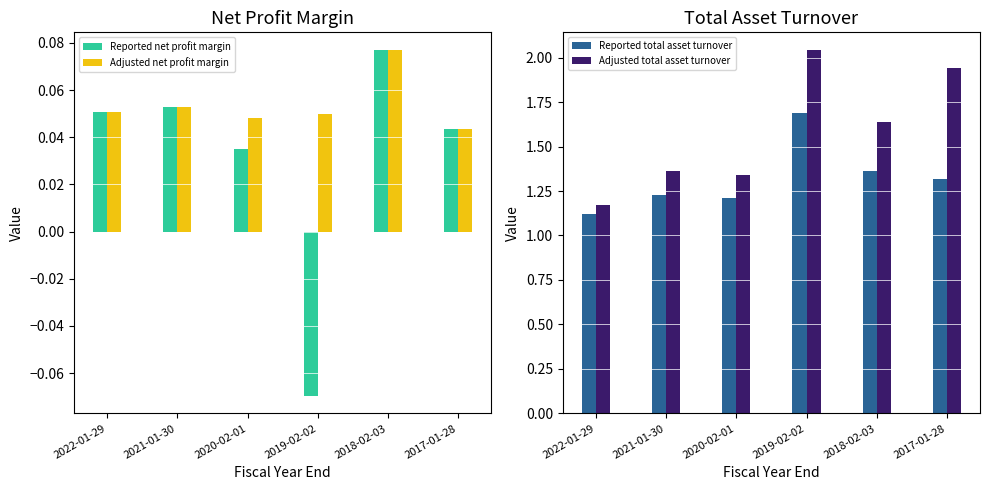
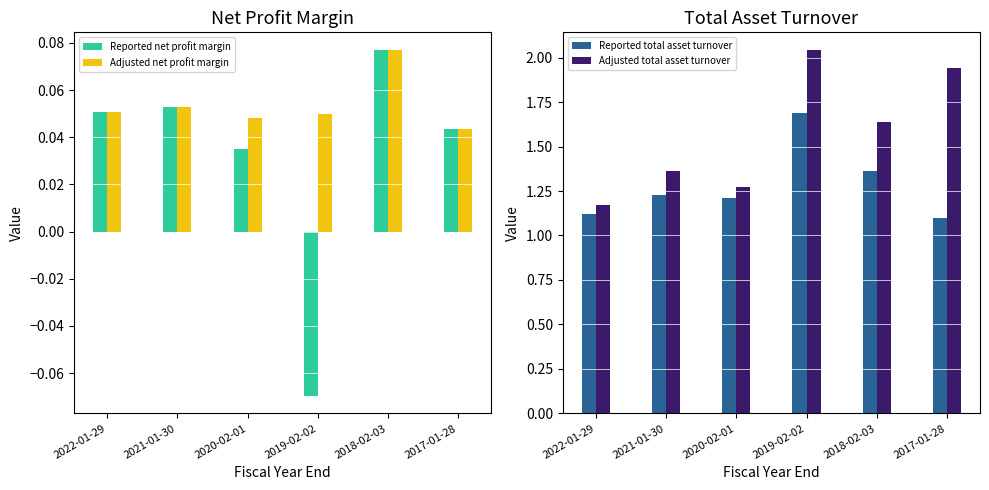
Total Asset Turnover, Adjusted total asset turnover, 2020-02-01: 1.34 -> 1.27
Total Asset Turnover, Reported total asset turnover, 2017-01-28: 1.32 -> 1.10
